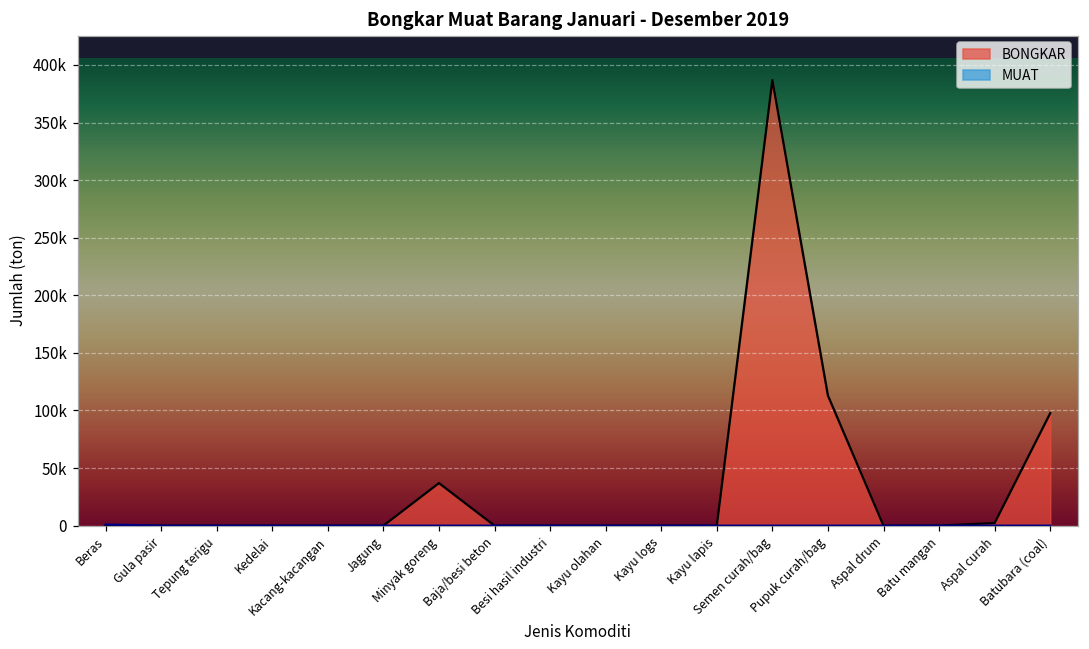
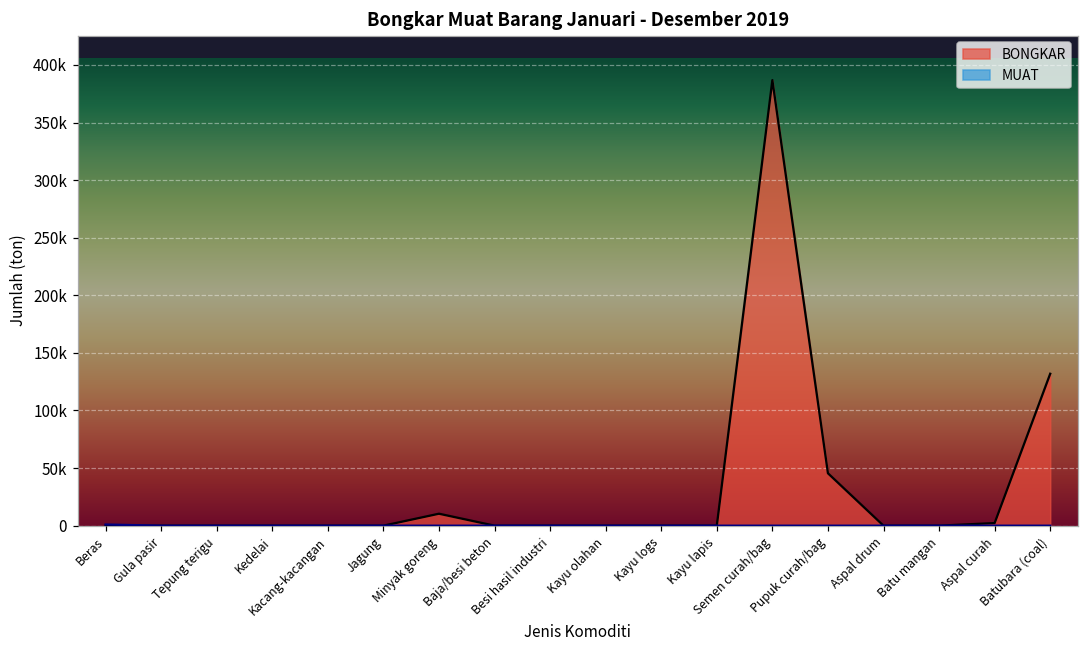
BONGKAR, Minyak goreng: 37000 -> 10000
BONGKAR, Pupuk curah/bag: 113000 -> 46000
BONGKAR, Batubara (coal): 98000 -> 132000
